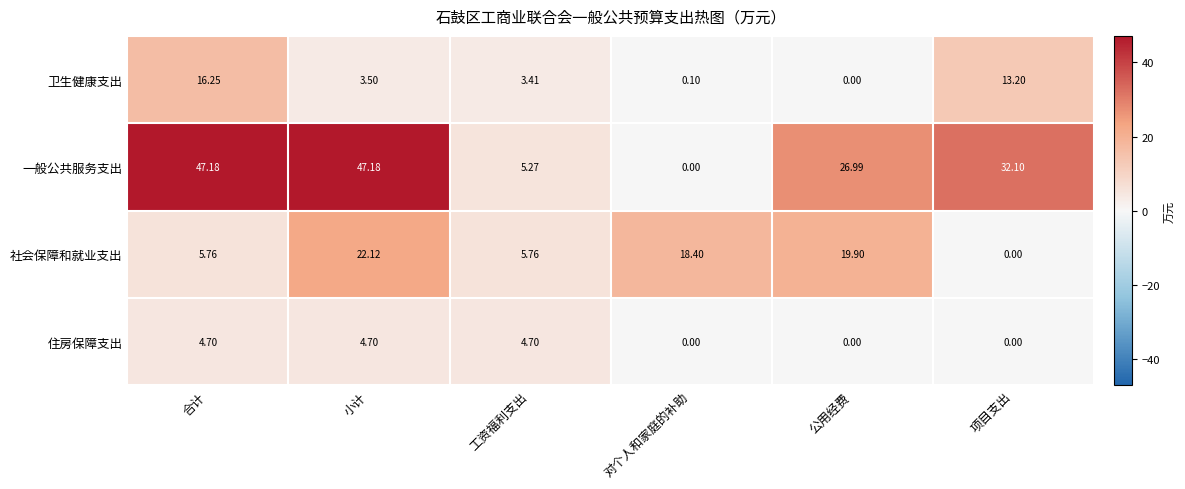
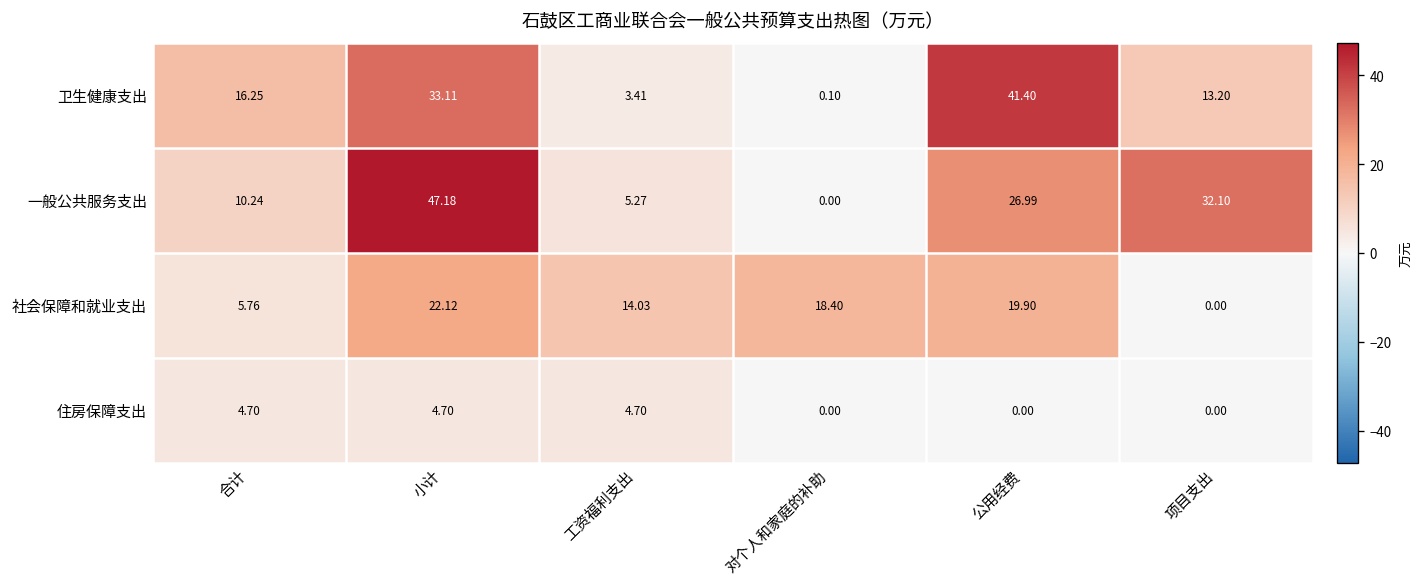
卫生健康支出, 小计: 3.50 -> 33.11
卫生健康支出, 公用经费: 0.00 -> 41.40
一般公共服务支出, 合计: 47.18 -> 10.24
社会保障和就业支出, 工资福利支出: 5.76 -> 14.03
